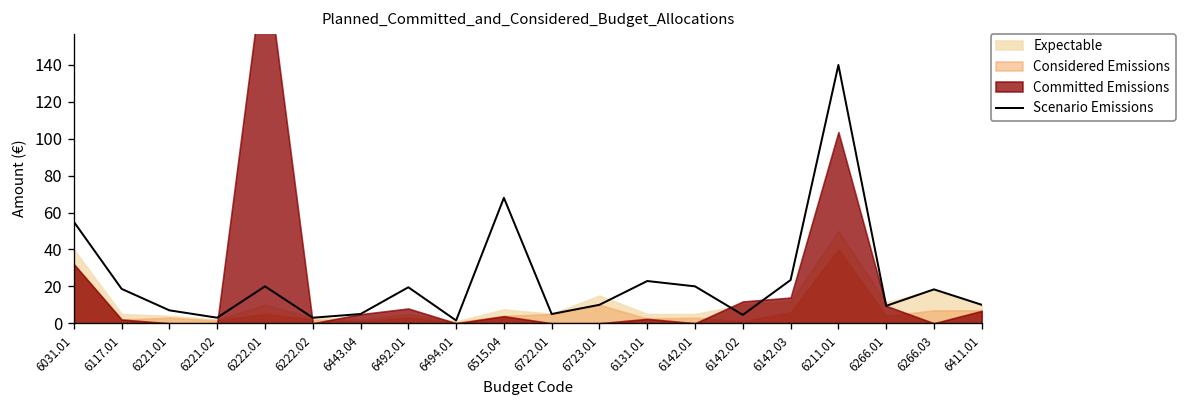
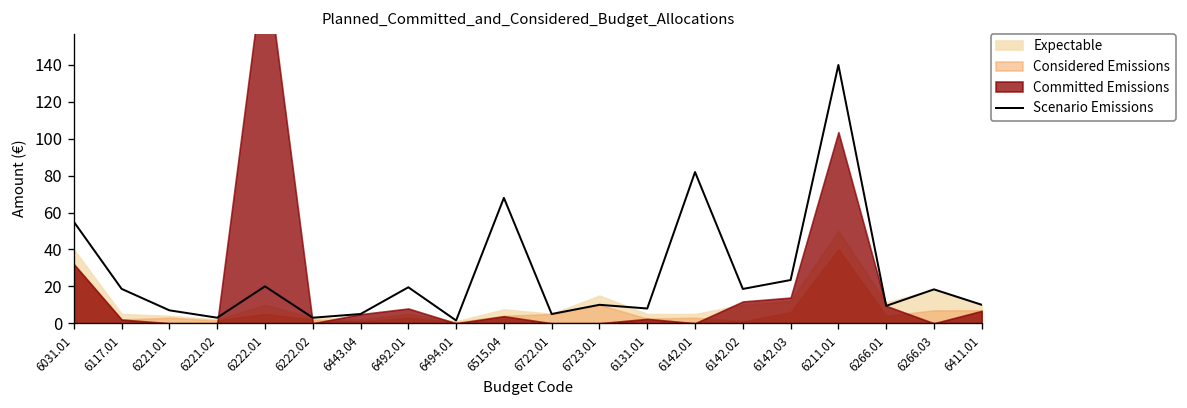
Scenario Emissions, 6131.01: 23 -> 8
Scenario Emissions, 6142.01: 20 -> 82
Scenario Emissions, 6142.02: 5 -> 19
